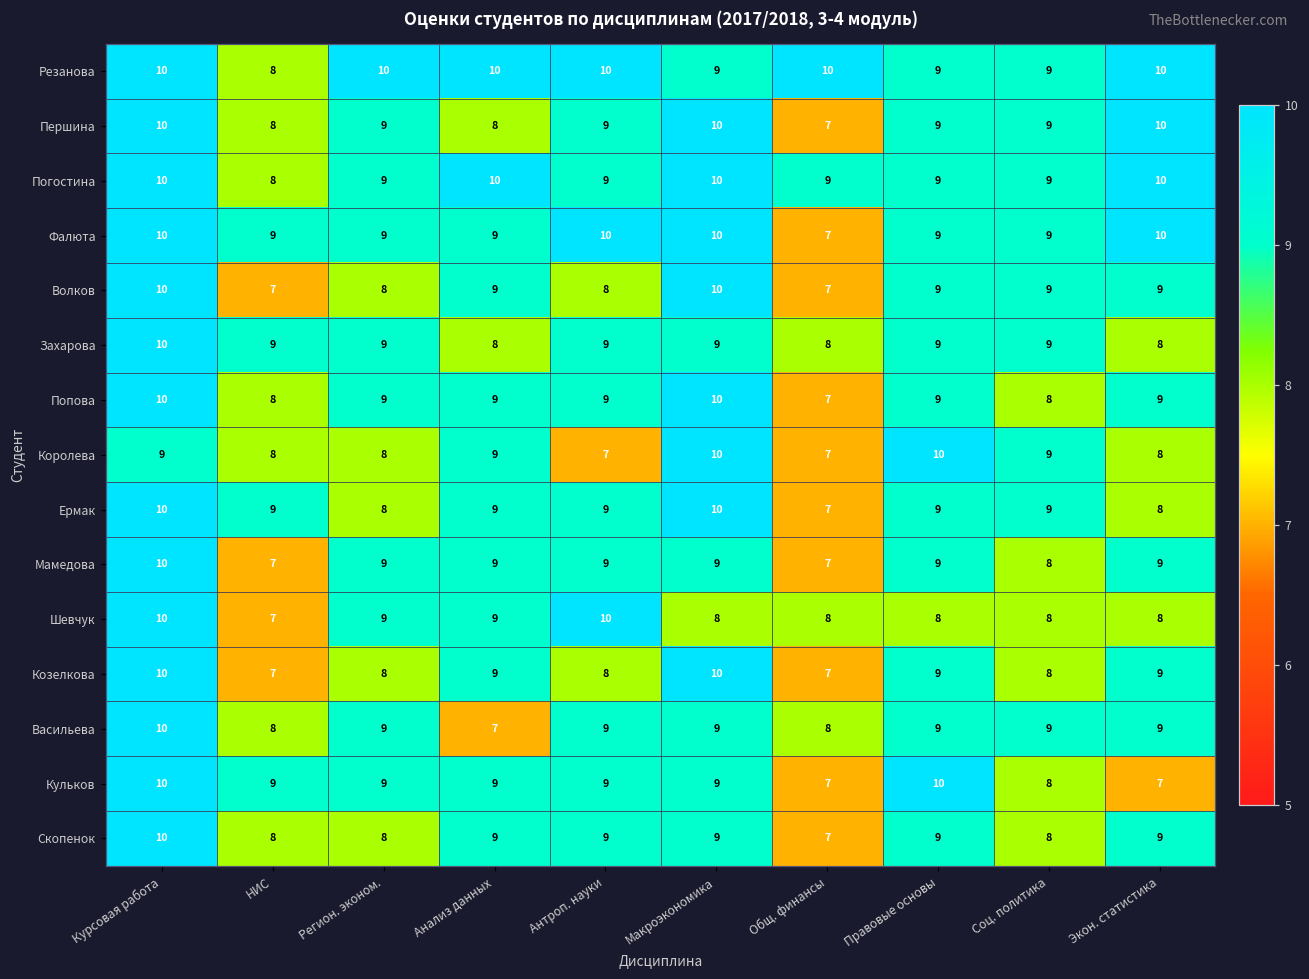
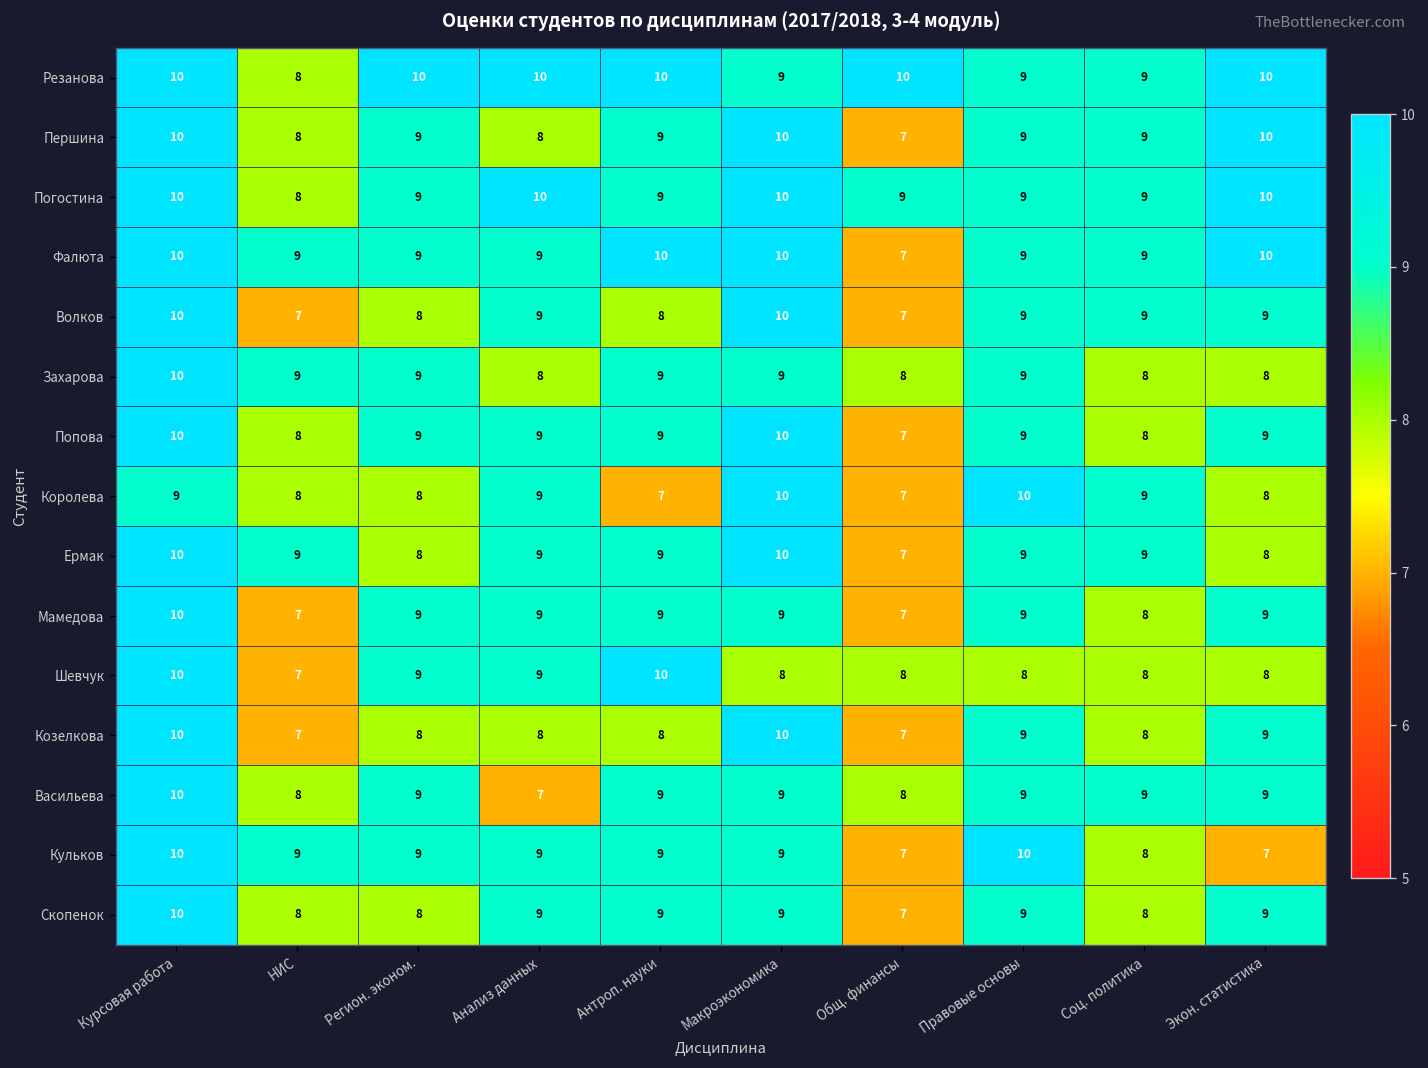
Захарова, Соц. политика: 9 -> 8
Козелкова, Анализ данных: 9 -> 8
